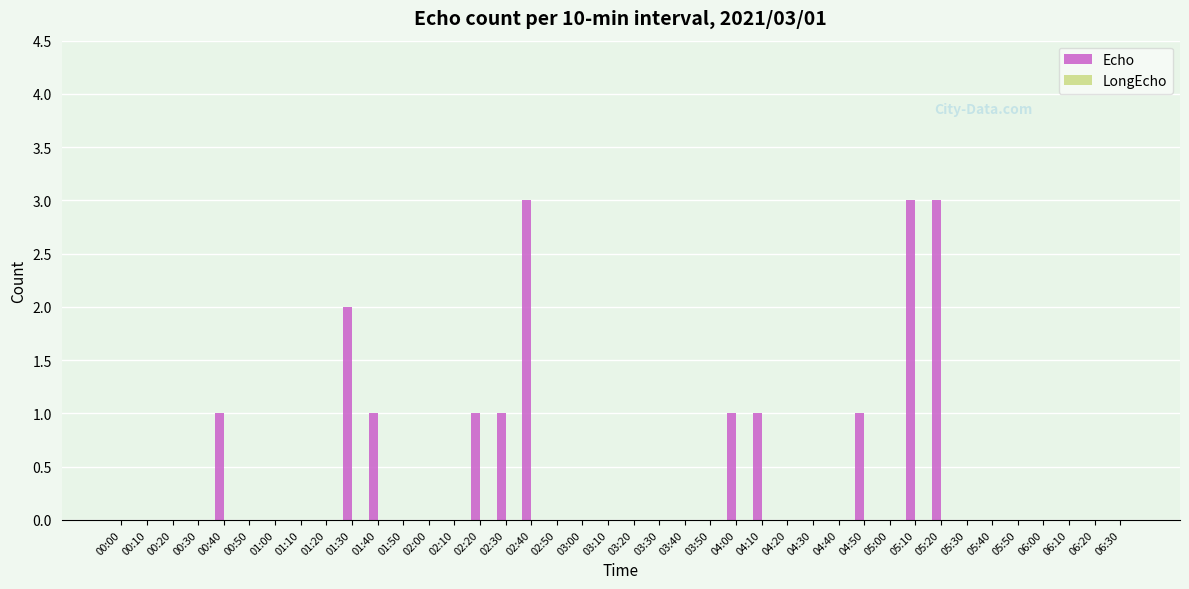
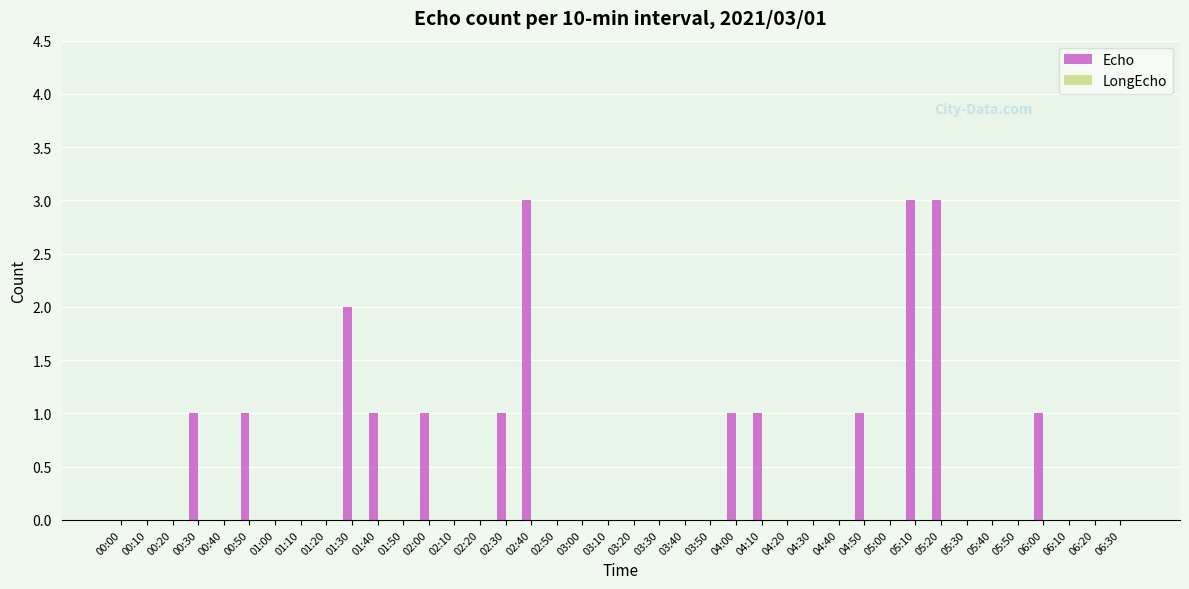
Echo, 00:30: 0 -> 1
Echo, 00:40: 1 -> 0
Echo, 00:50: 0 -> 1
Echo, 02:00: 0 -> 1
Echo, 02:20: 1 -> 0
Echo, 06:00: 0 -> 1
